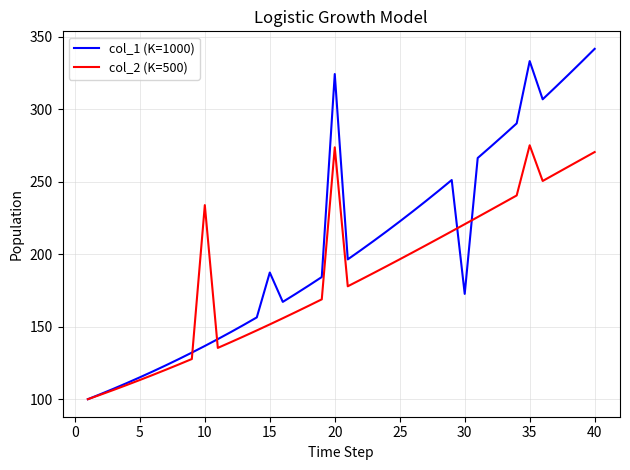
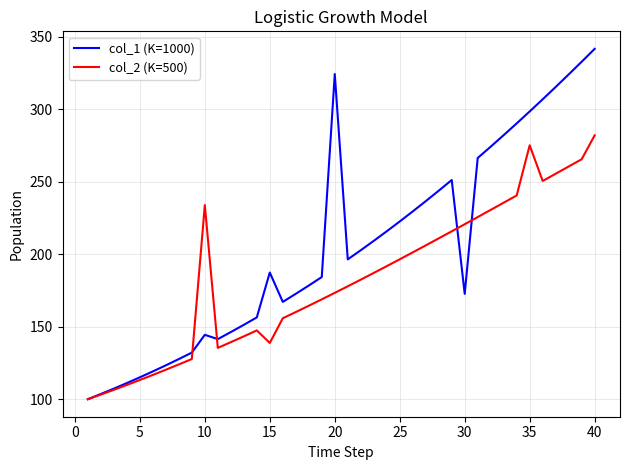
col_1 (K=1000), 10: 137 -> 144
col_2 (K=500), 15: 152 -> 139
col_2 (K=500), 20: 274 -> 173
col_1 (K=1000), 35: 333 -> 299
col_2 (K=500), 40: 271 -> 282
